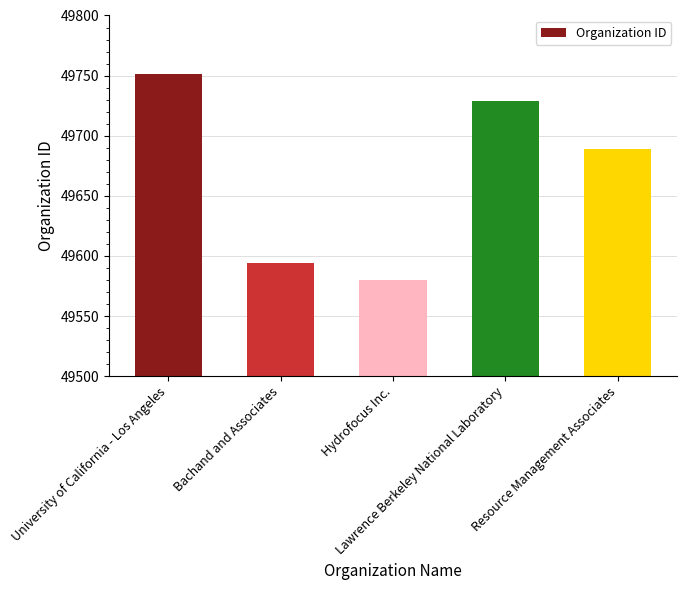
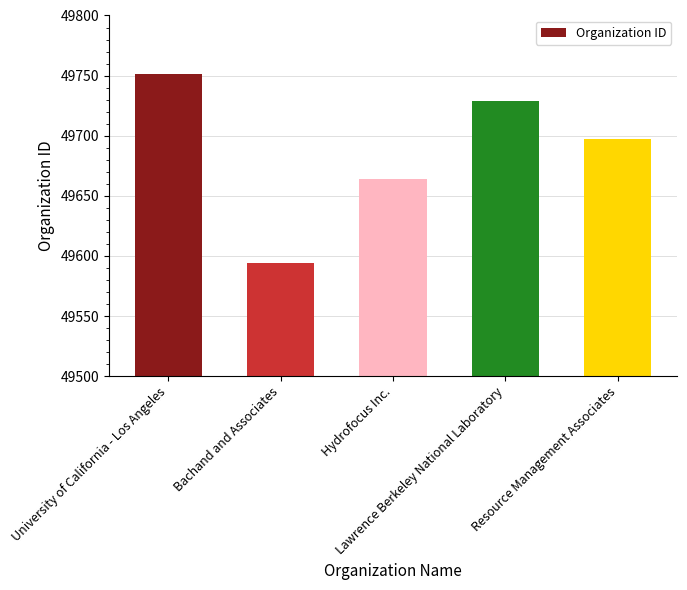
Hydrofocus Inc.: 49580 -> 49664
Resource Management Associates: 49689 -> 49697
